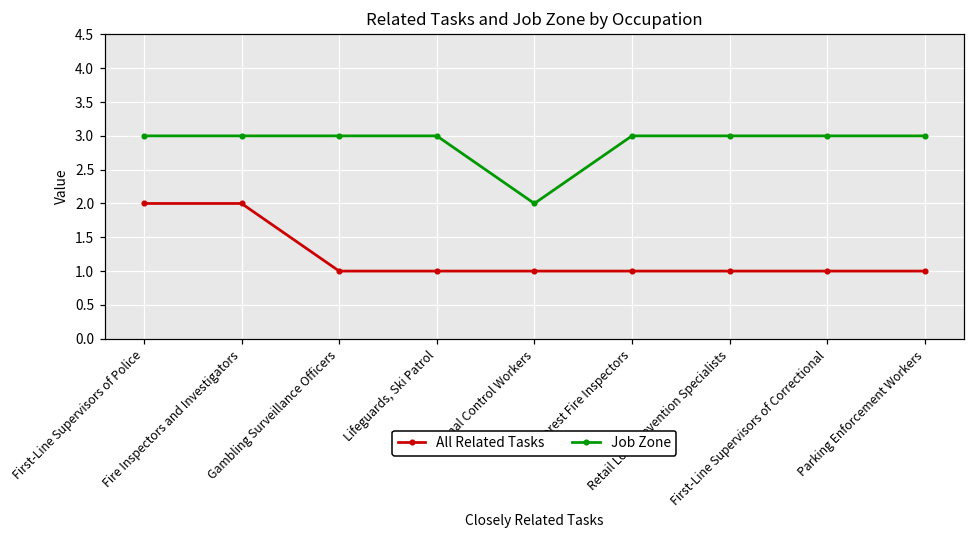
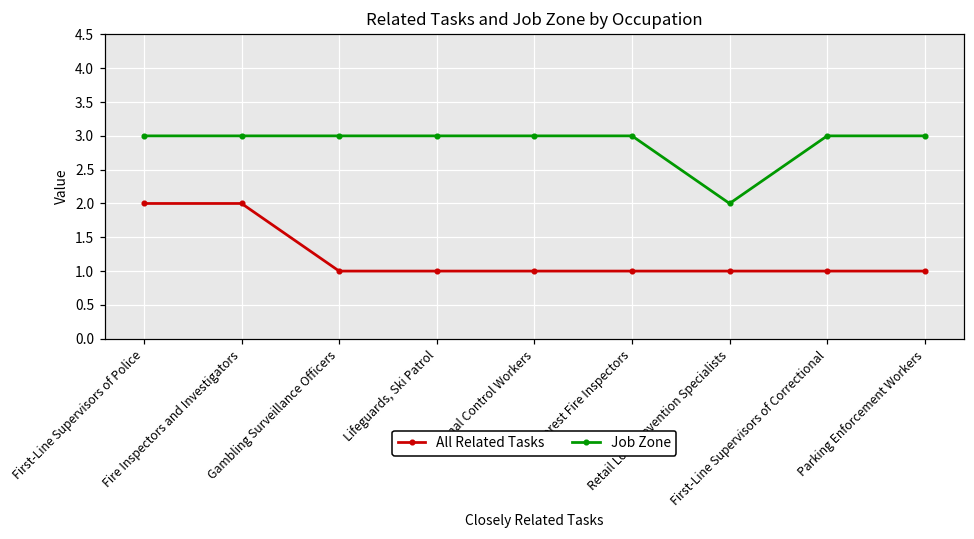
Job Zone, Animal Control Workers: 2 -> 3
Job Zone, Retail Loss Prevention Specialists: 3 -> 2
